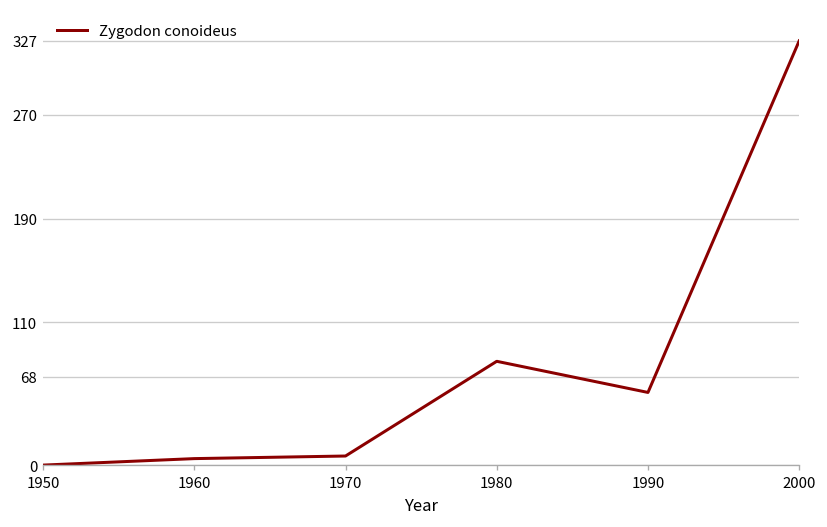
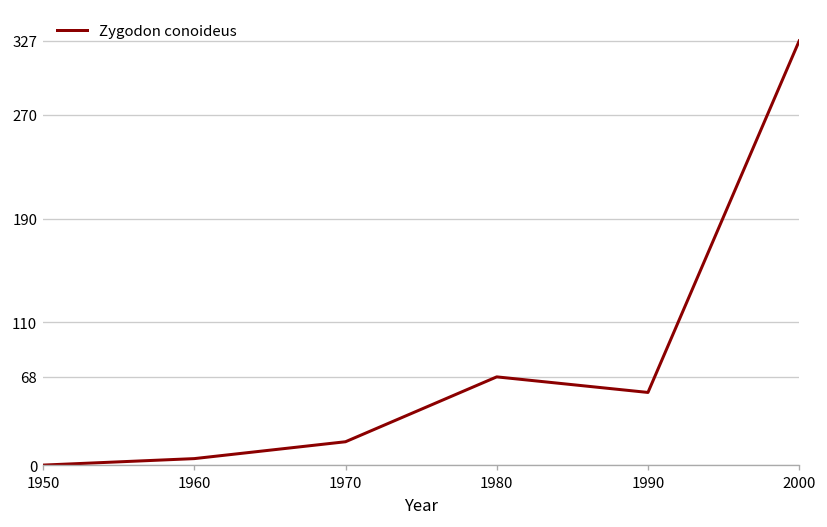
1970: 7 -> 18
1980: 80 -> 68
